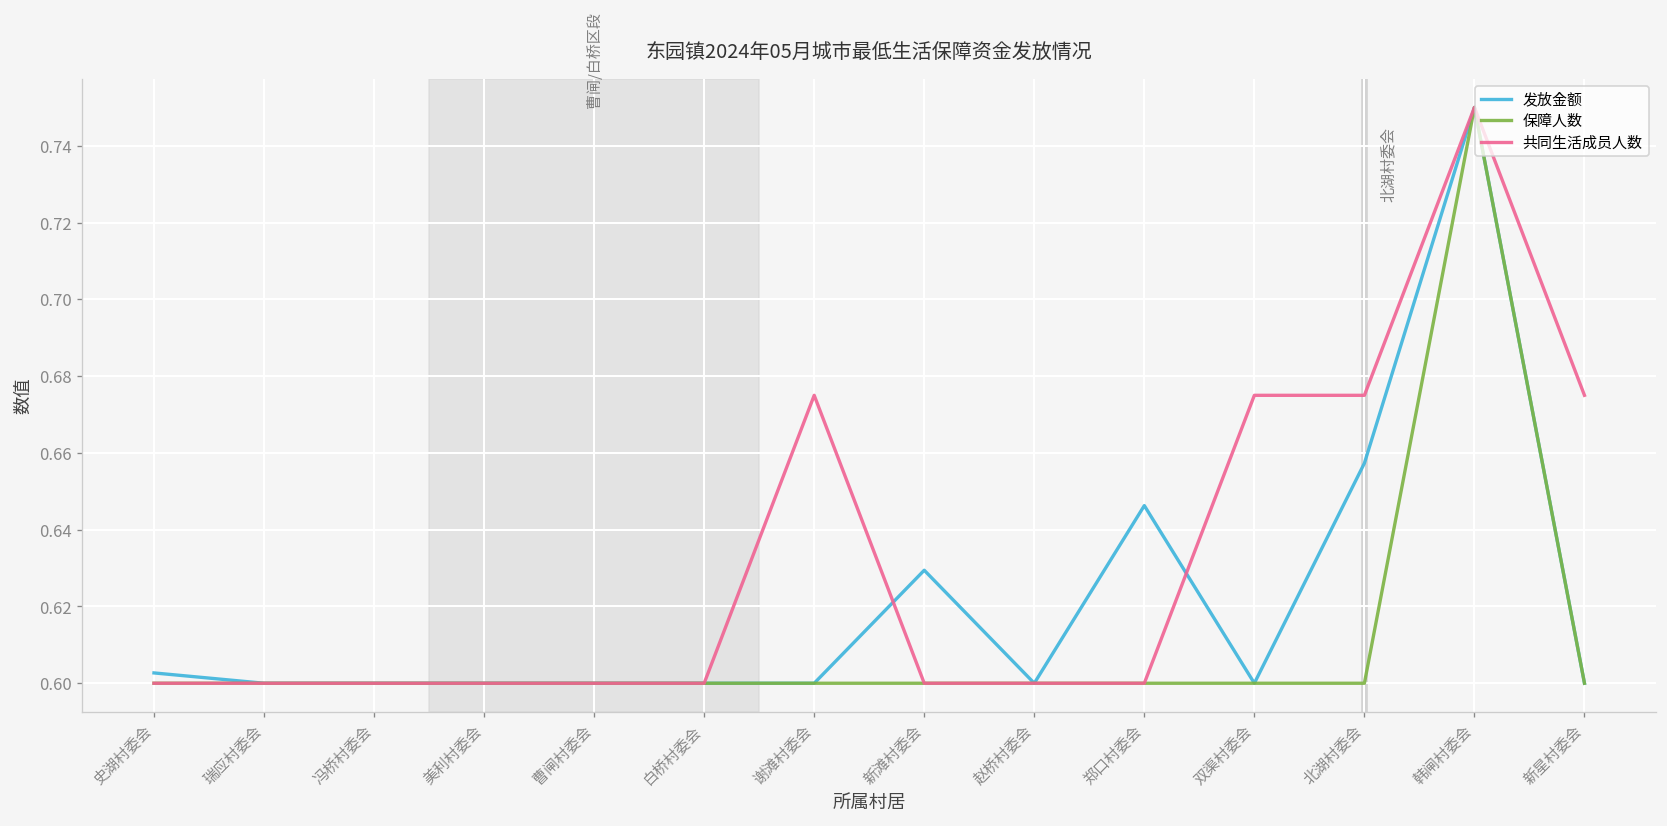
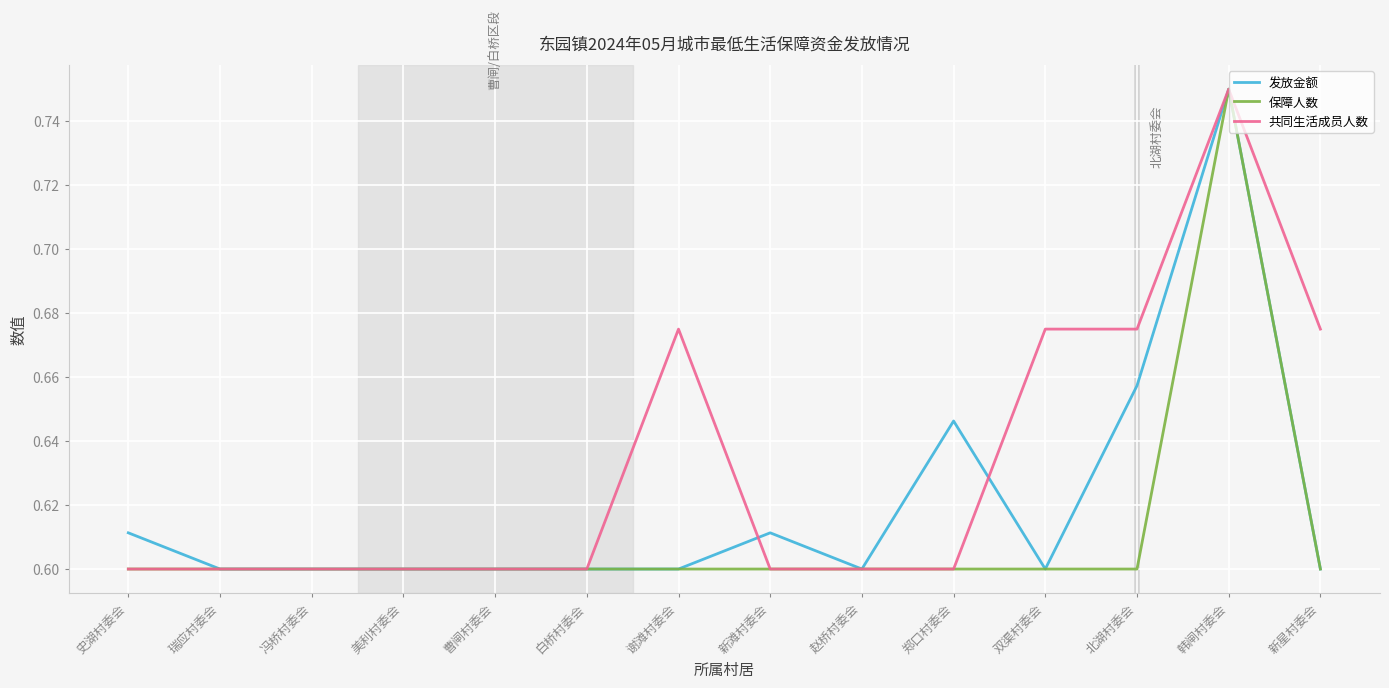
发放金额, 史湖村委会: 0.603 -> 0.611
发放金额, 新滩村委会: 0.629 -> 0.611
